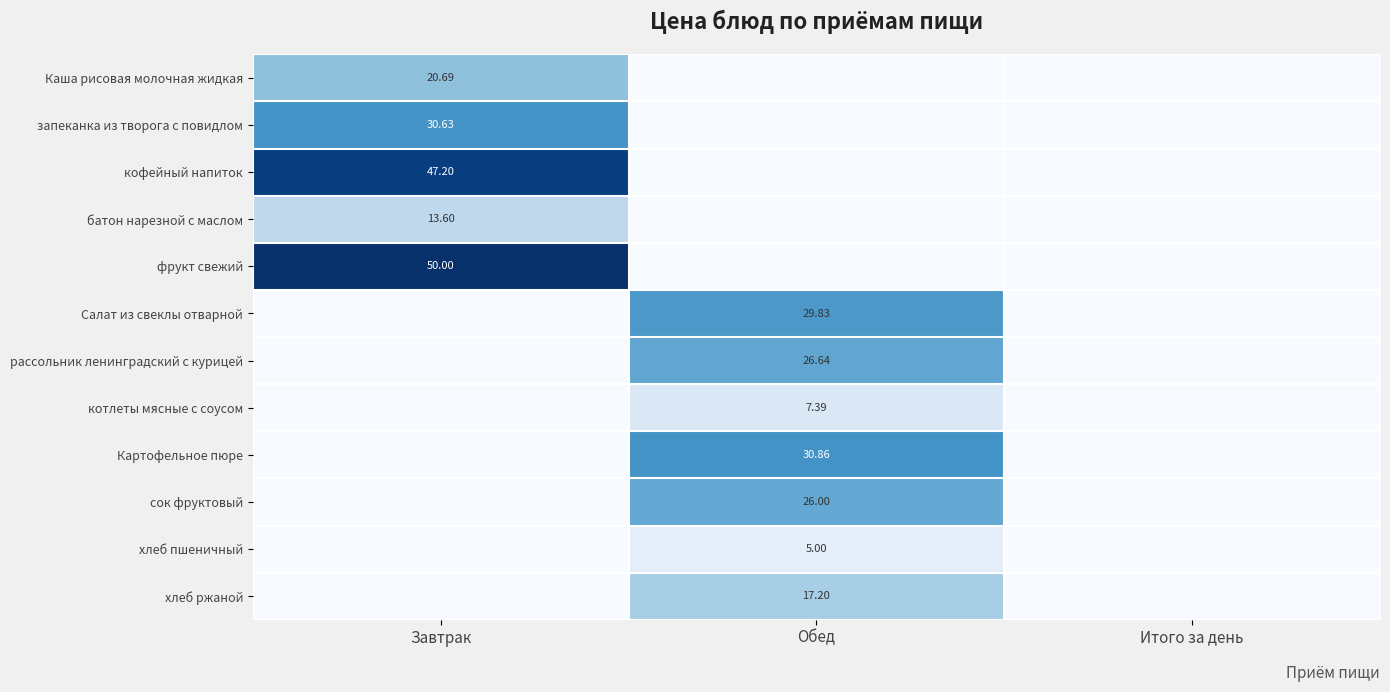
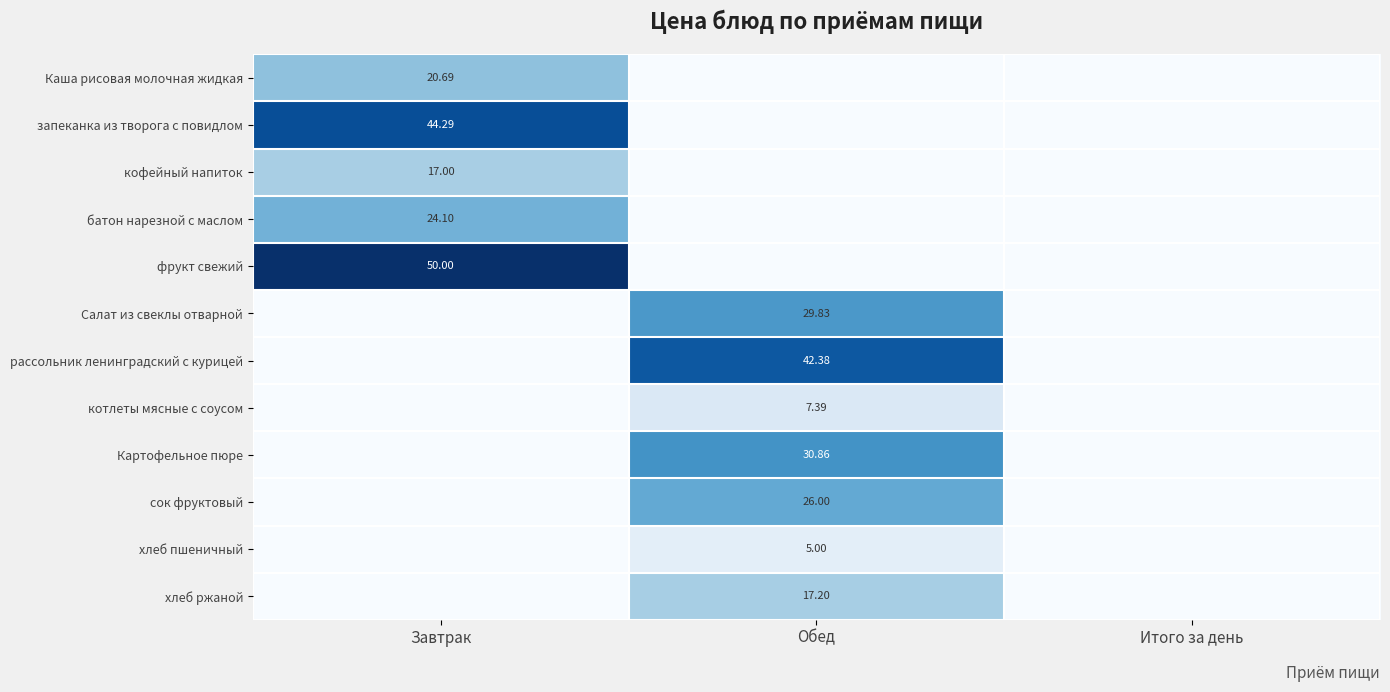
запеканка из творога с повидлом, Завтрак: 30.63 -> 44.29
кофейный напиток, Завтрак: 47.20 -> 17.00
батон нарезной с маслом, Завтрак: 13.60 -> 24.10
рассольник ленинградский с курицей, Обед: 26.64 -> 42.38
